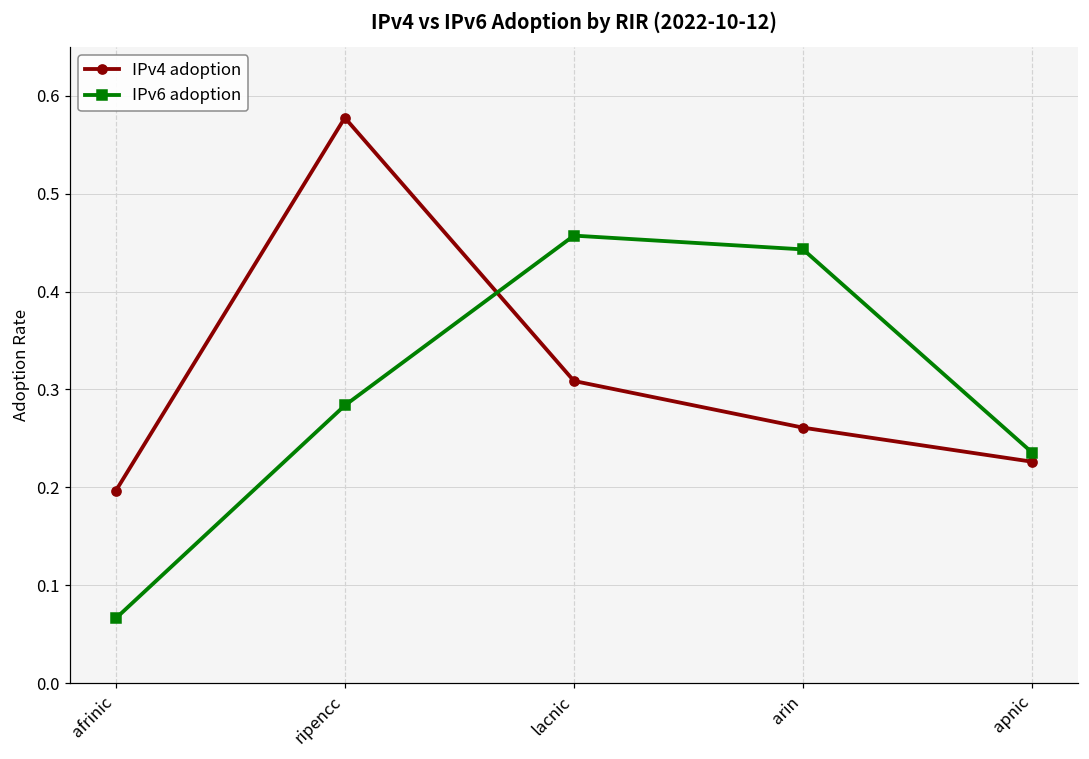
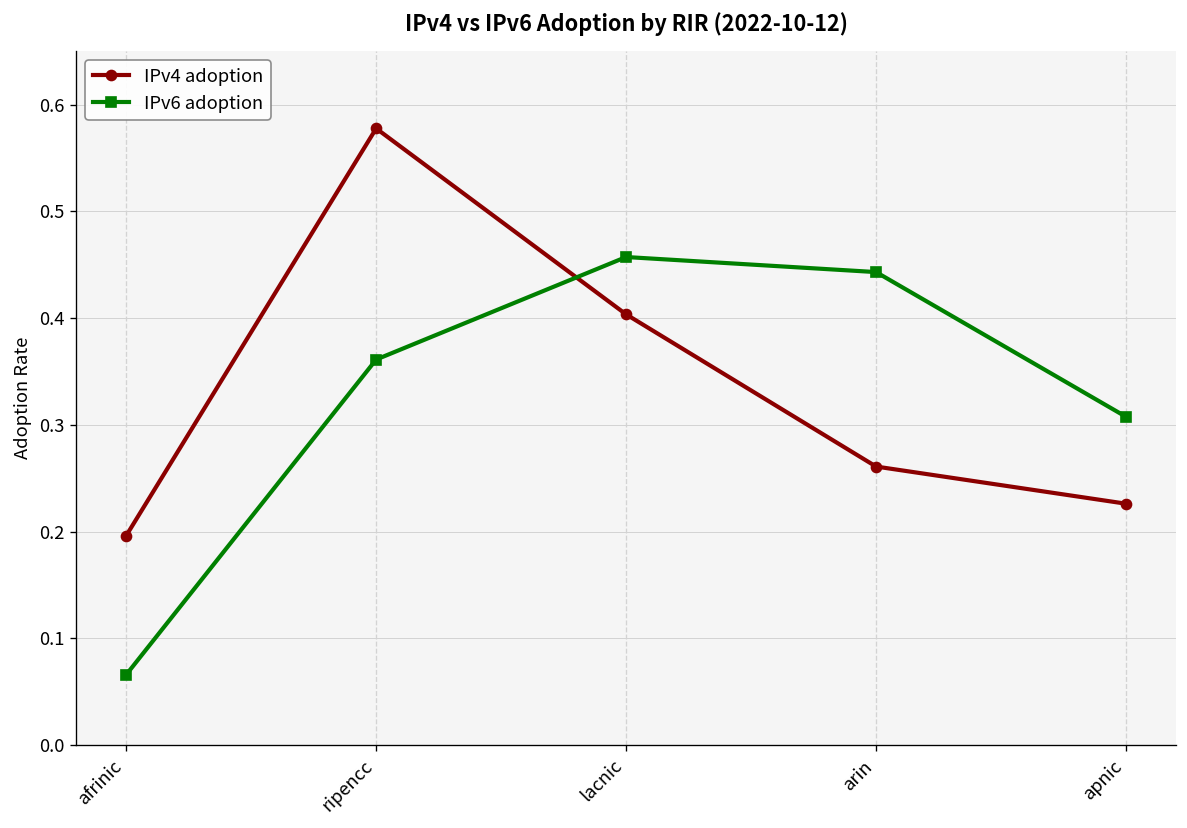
IPv6 adoption, ripencc: 0.28 -> 0.36
IPv4 adoption, lacnic: 0.31 -> 0.40
IPv6 adoption, apnic: 0.24 -> 0.31
